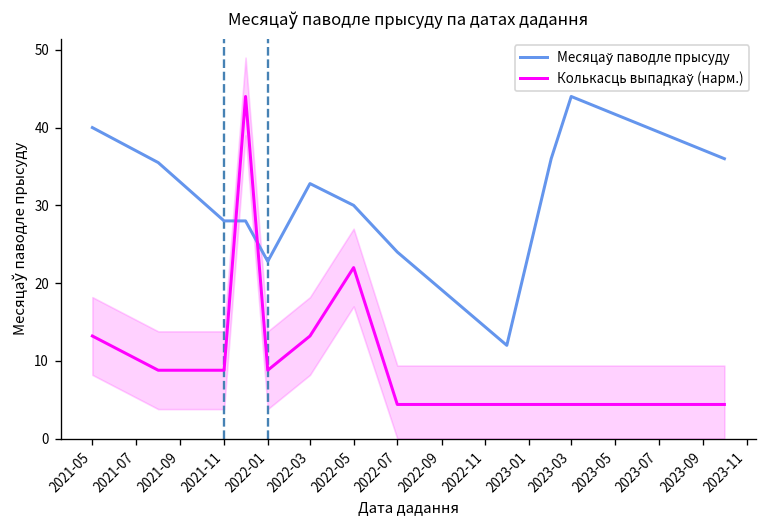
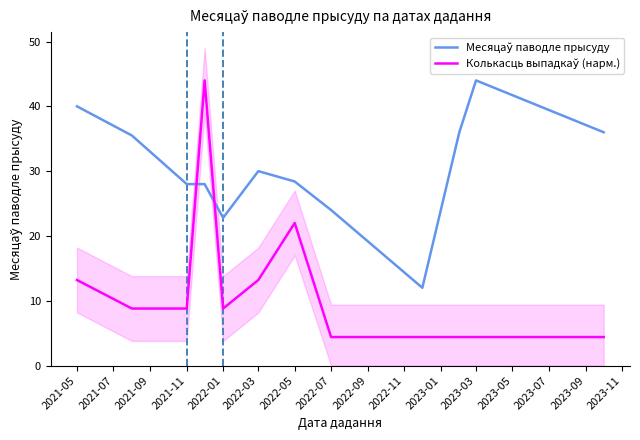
Месяцаў паводле прысуду, 2022-03: 33 -> 30
Месяцаў паводле прысуду, 2022-05: 30 -> 28
